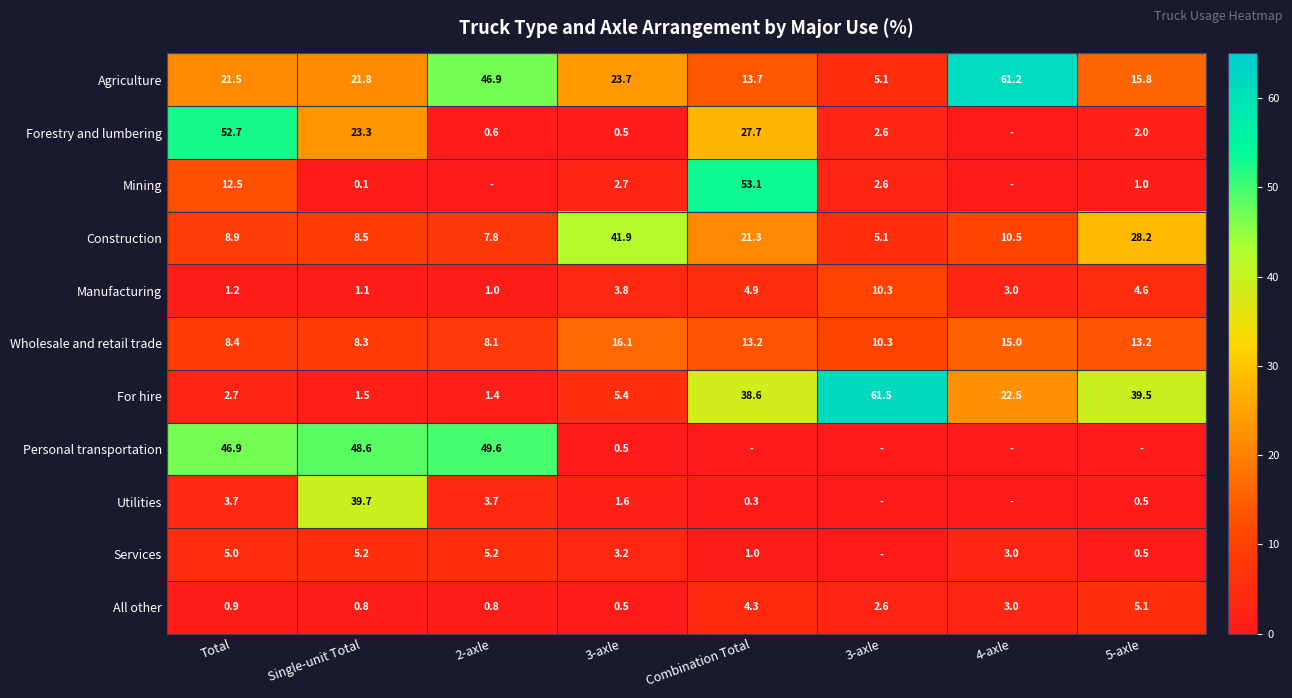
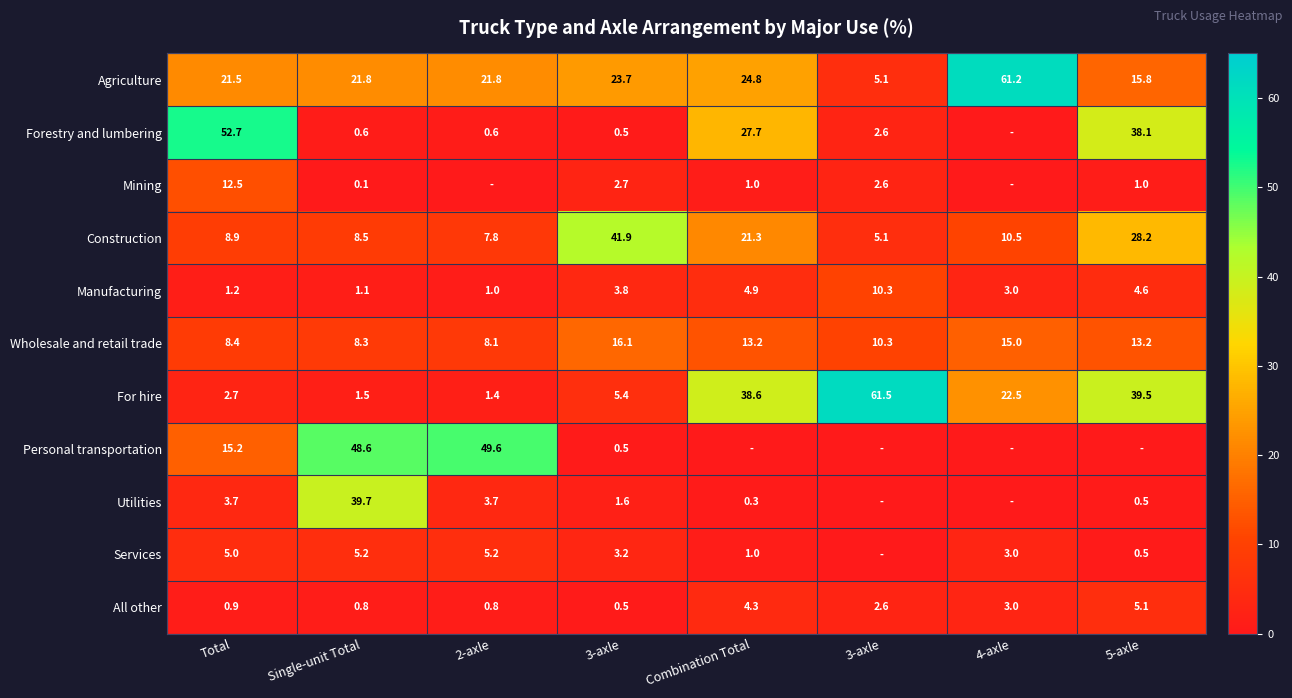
Agriculture, 2-axle: 46.9 -> 21.8
Agriculture, Combination Total: 13.7 -> 24.8
Forestry and lumbering, Single-unit Total: 23.3 -> 0.6
Forestry and lumbering, 5-axle: 2.0 -> 38.1
Mining, Combination Total: 53.1 -> 1.0
Personal transportation, Total: 46.9 -> 15.2
